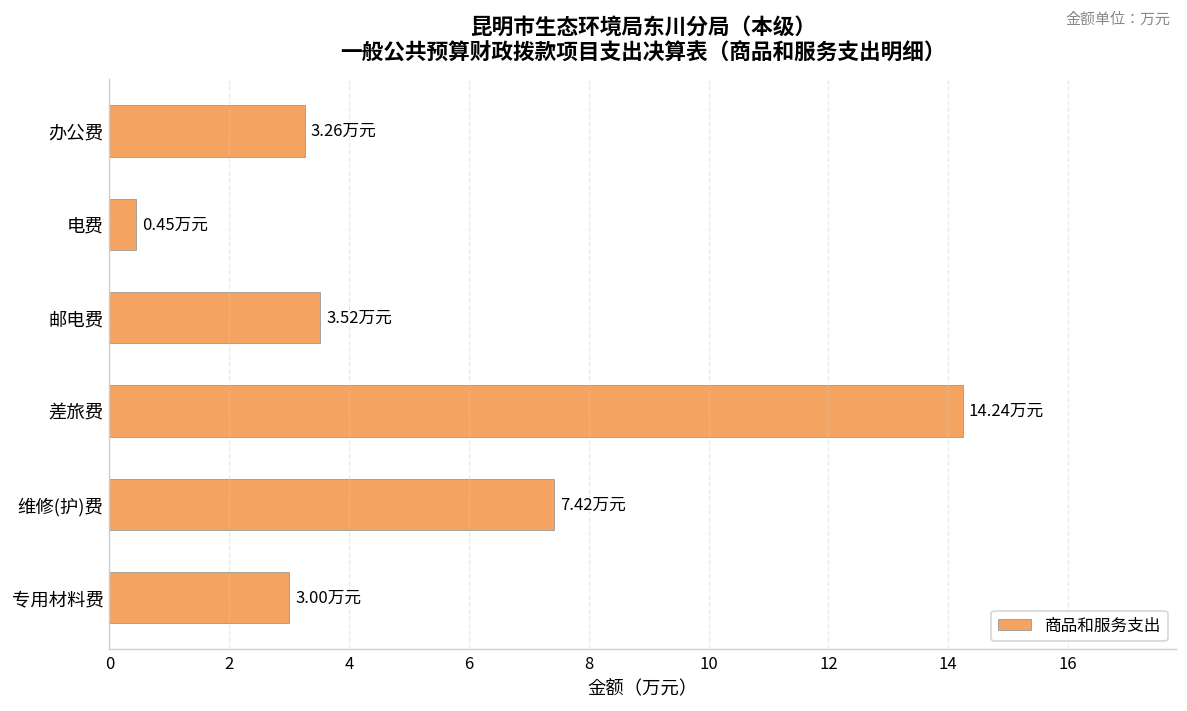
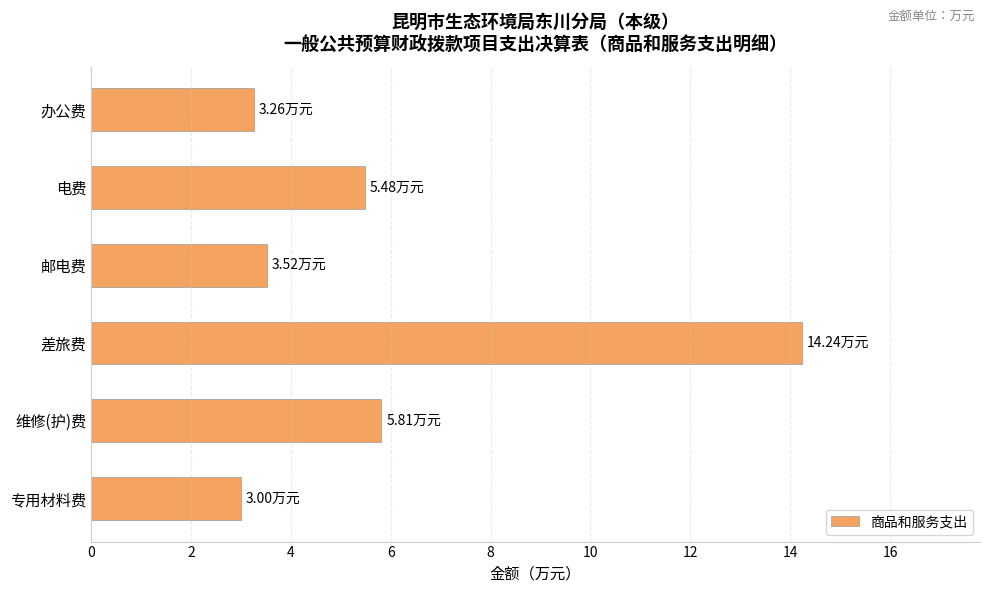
电费: 0.45 -> 5.48
维修(护)费: 7.42 -> 5.81
